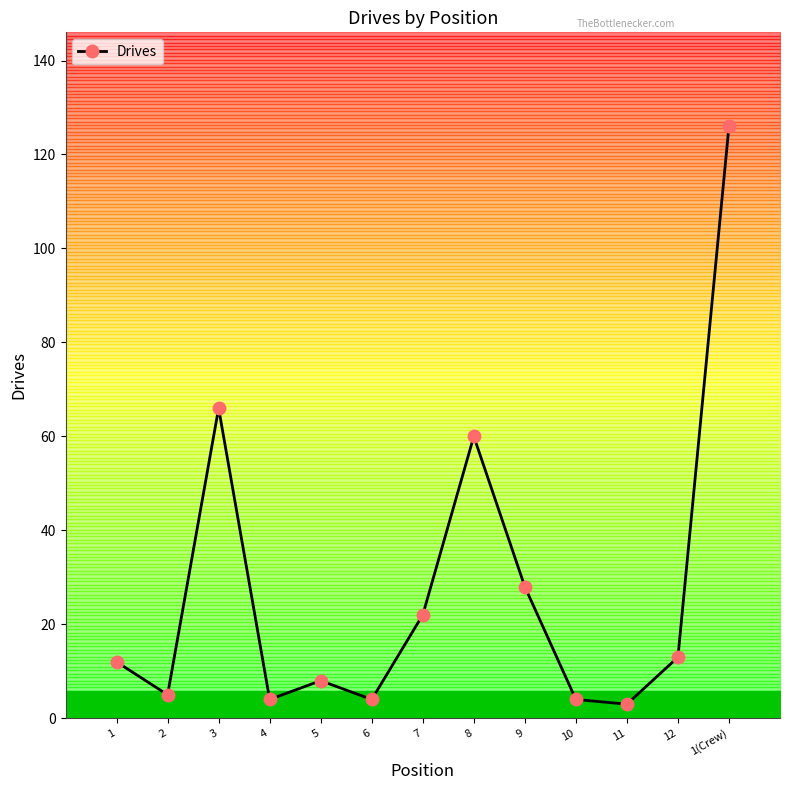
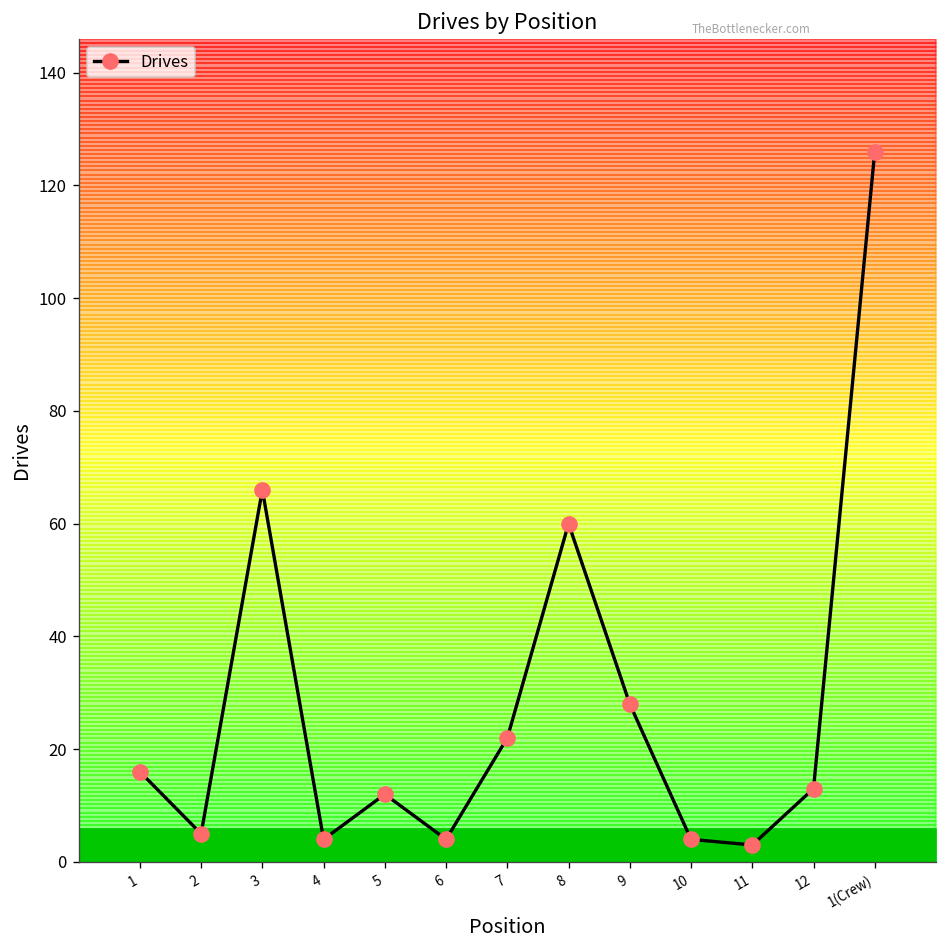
Drives, 1: 12 -> 16
Drives, 5: 8 -> 12
